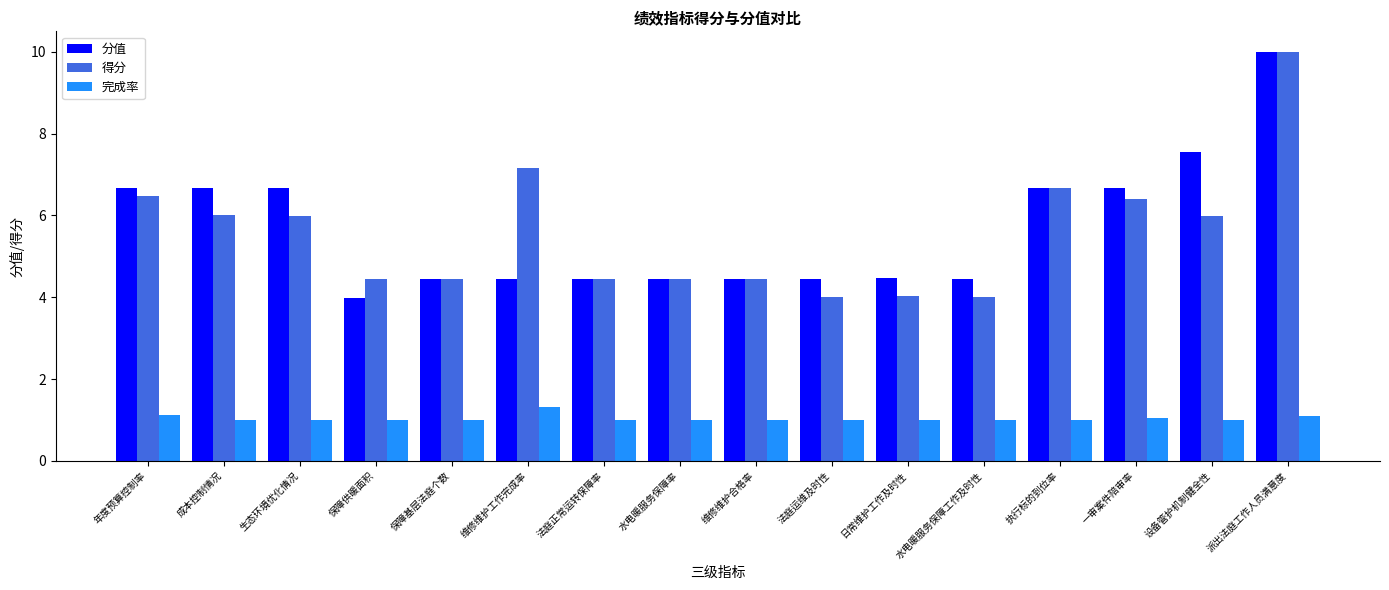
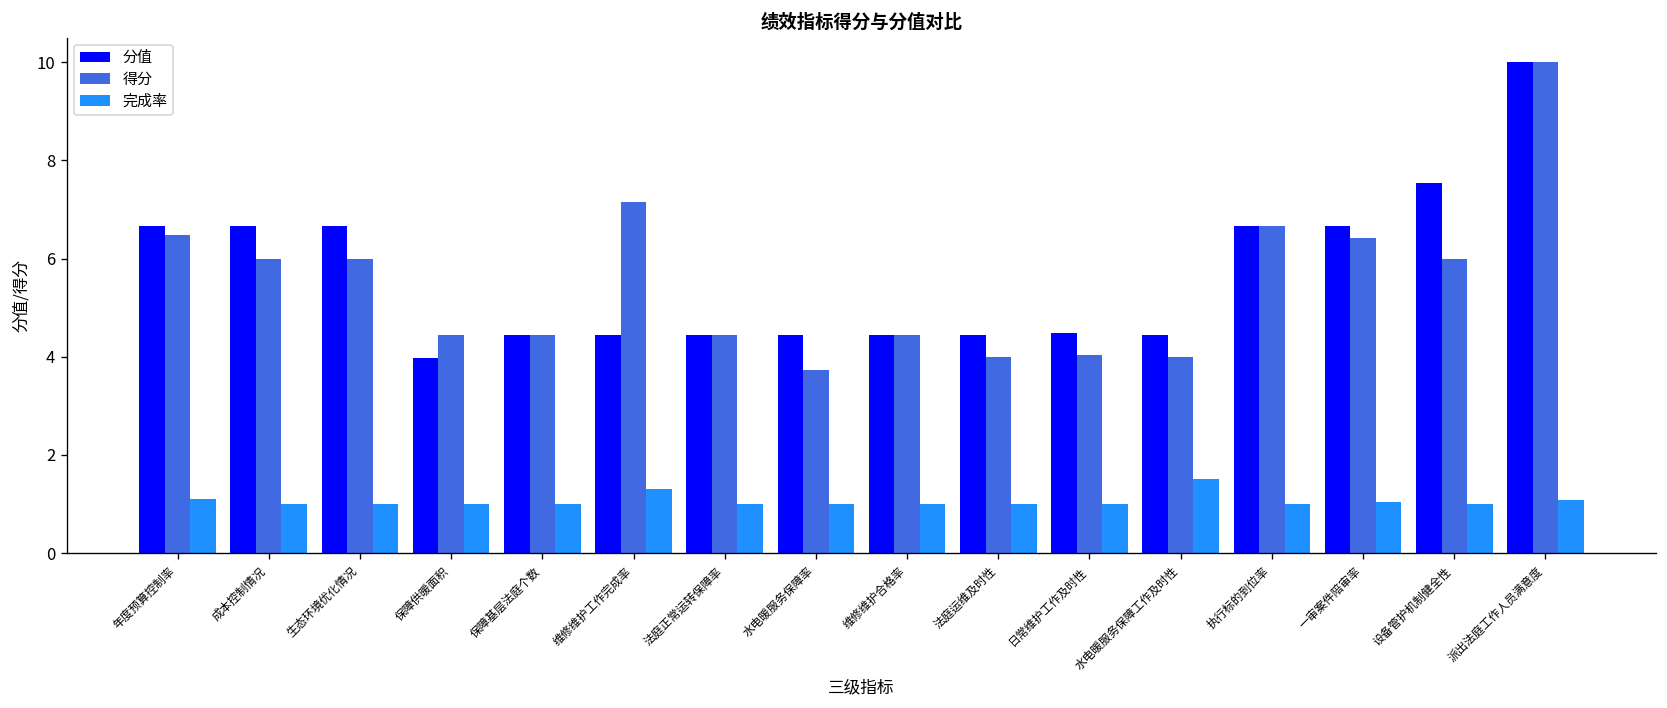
得分, 水电暖服务保障率: 4.4 -> 3.7
完成率, 水电暖服务保障工作及时性: 1.0 -> 1.5
